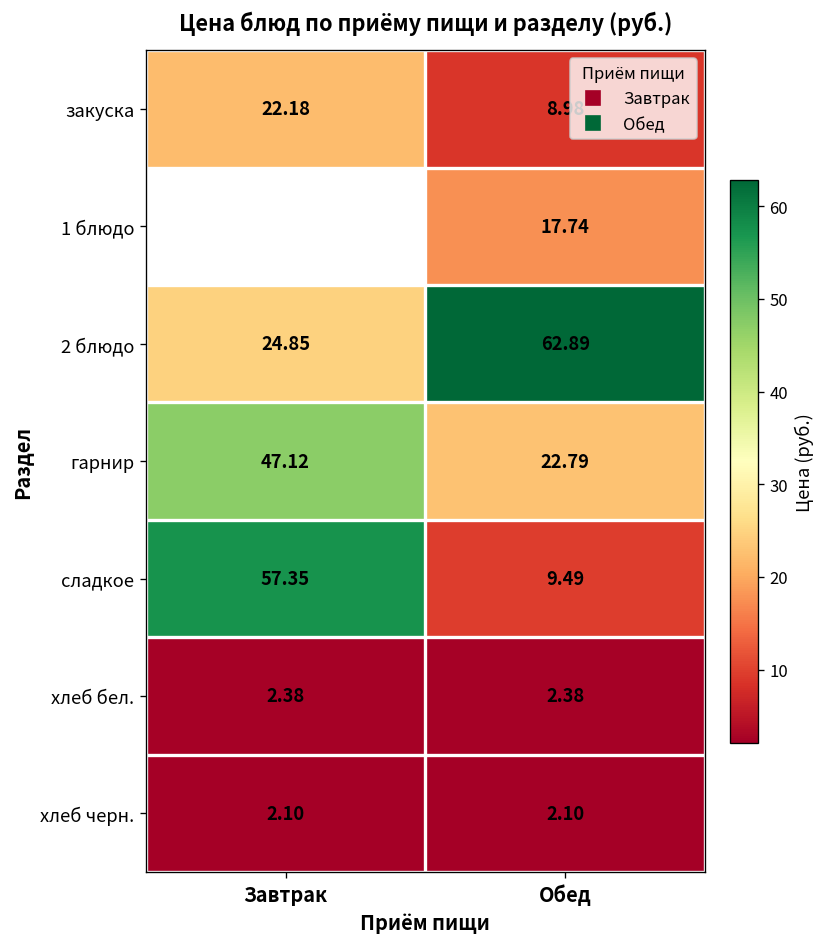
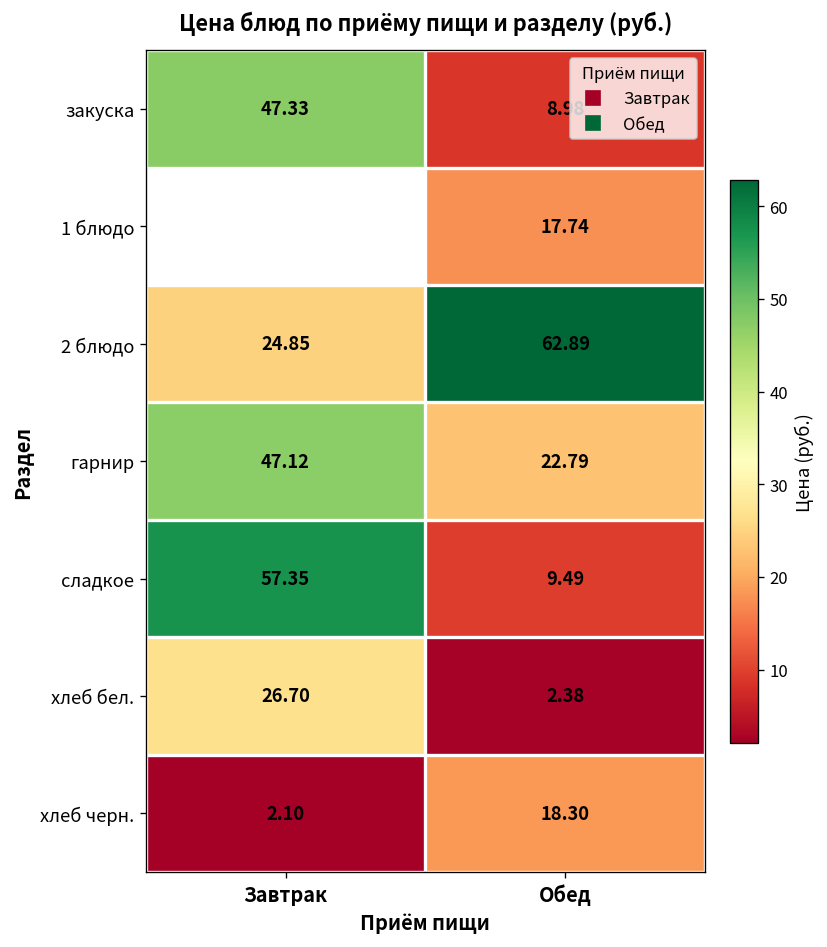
закуска, Завтрак: 22.18 -> 47.33
хлеб бел., Завтрак: 2.38 -> 26.70
хлеб черн., Обед: 2.10 -> 18.30
